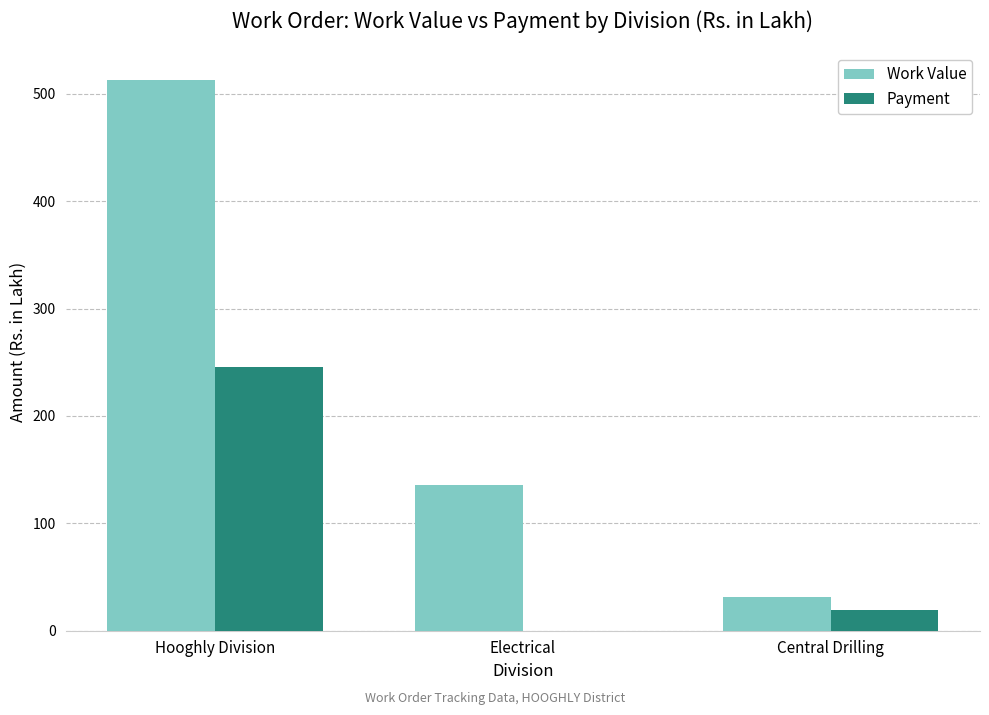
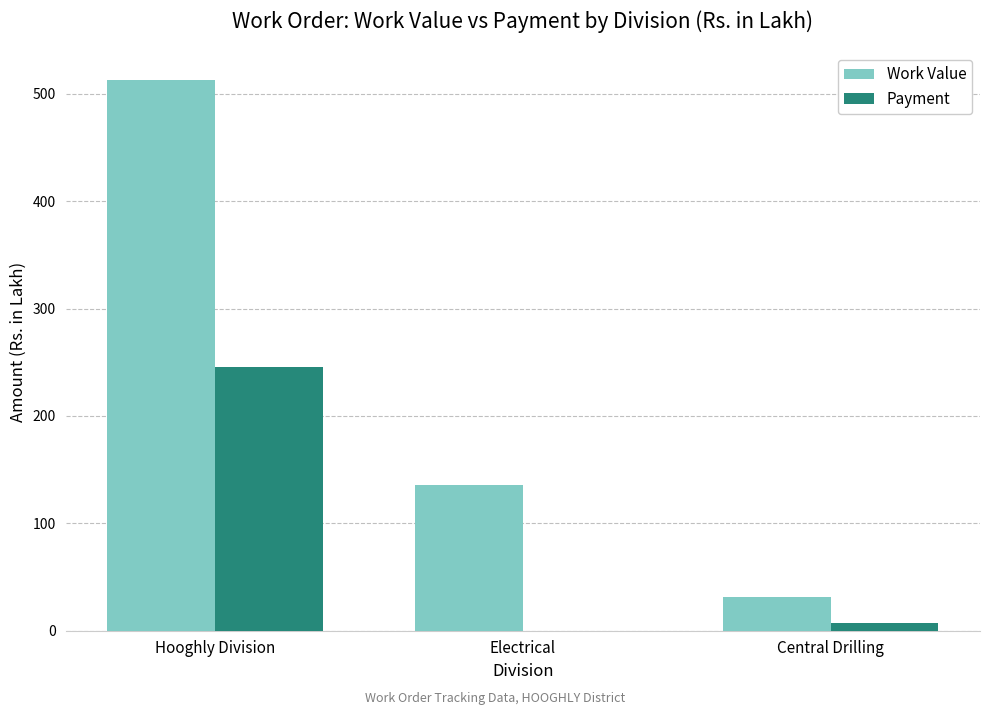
Payment, Central Drilling: 19 -> 7
